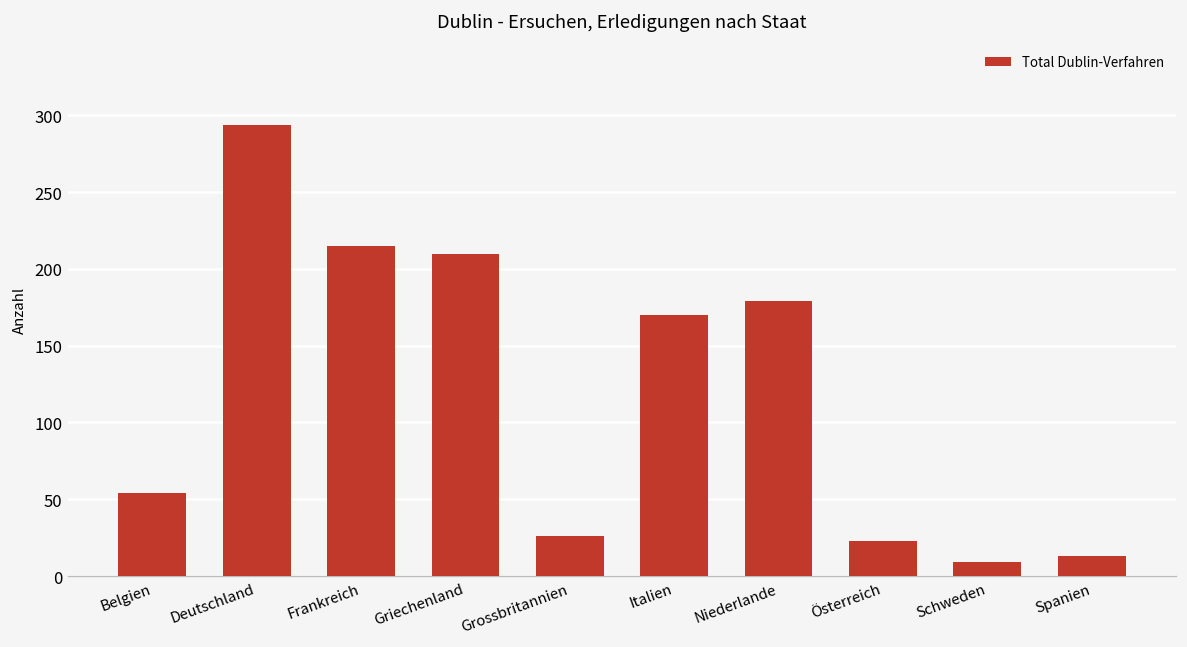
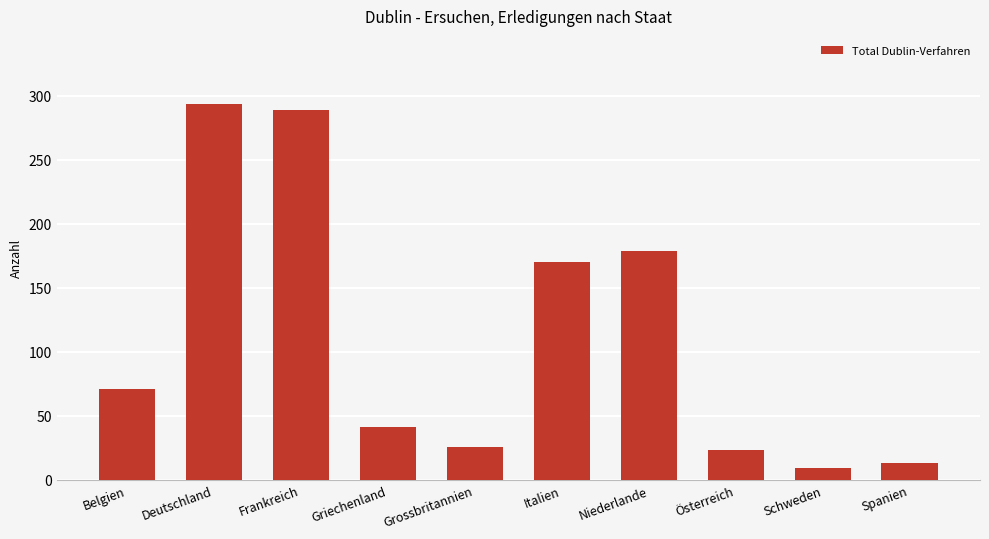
Belgien: 54 -> 71
Frankreich: 215 -> 289
Griechenland: 210 -> 41
